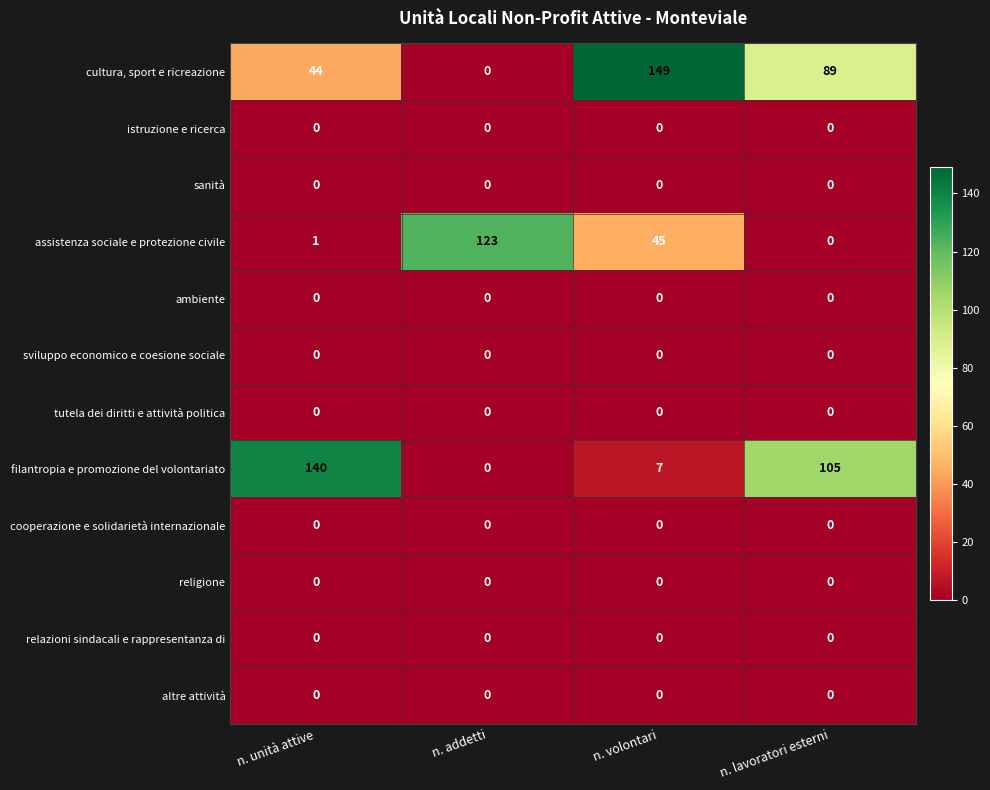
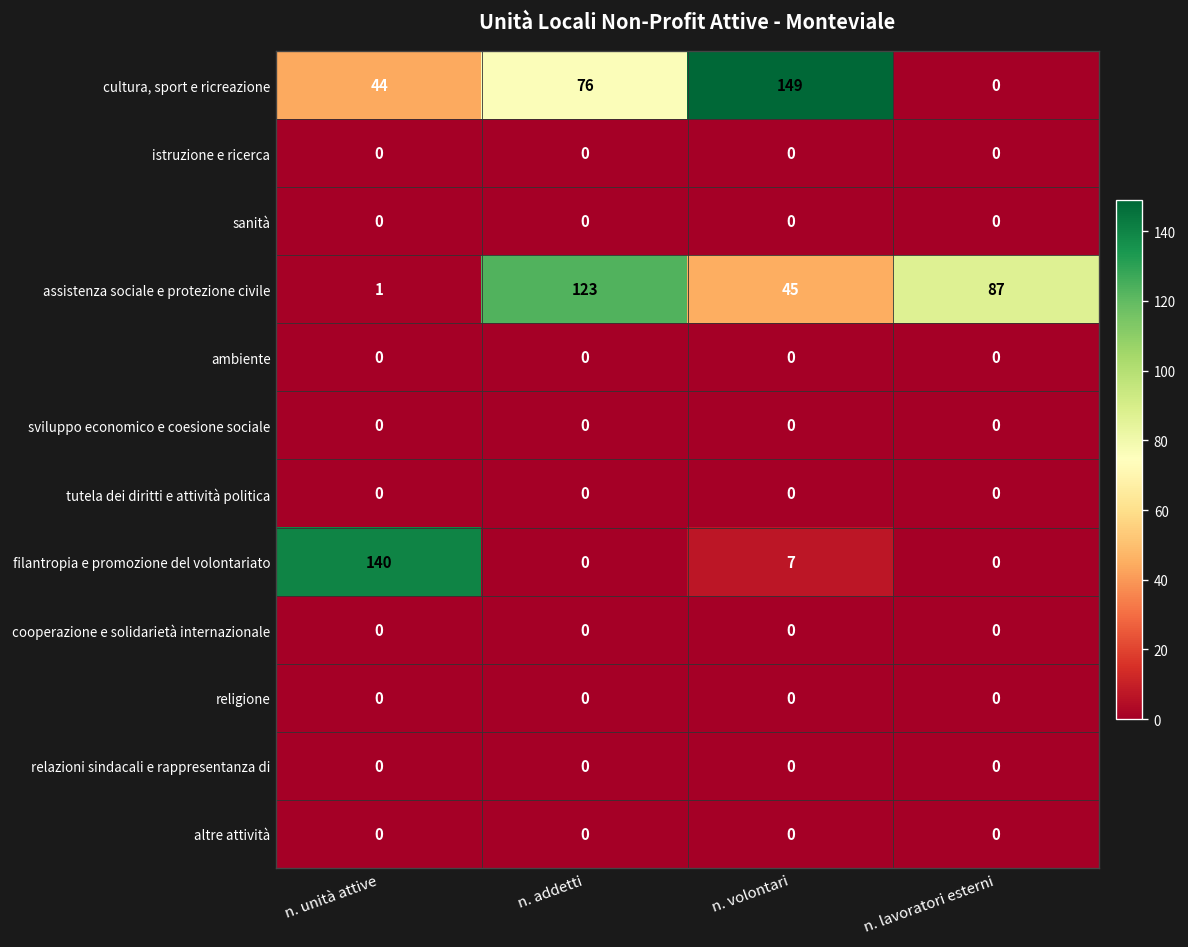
cultura, sport e ricreazione, n. addetti: 0 -> 76
cultura, sport e ricreazione, n. lavoratori esterni: 89 -> 0
assistenza sociale e protezione civile, n. lavoratori esterni: 0 -> 87
filantropia e promozione del volontariato, n. lavoratori esterni: 105 -> 0
